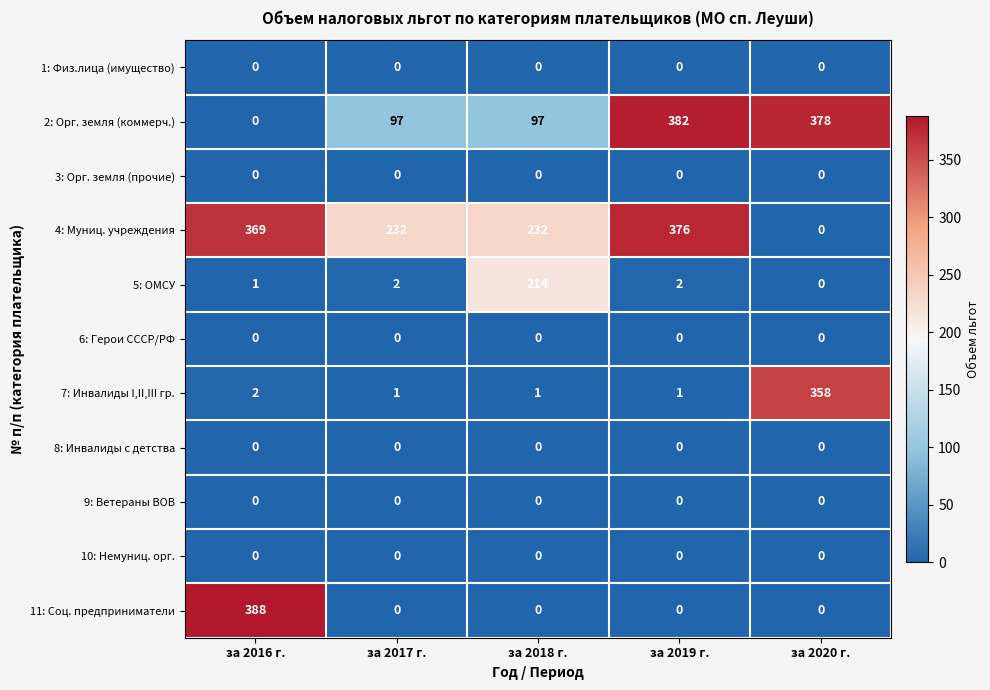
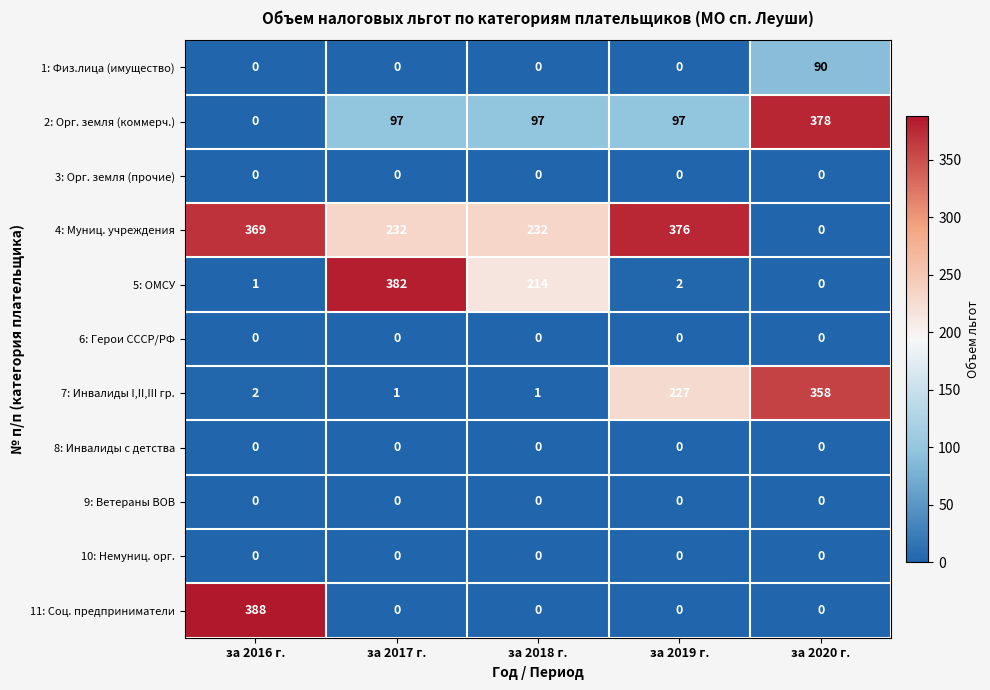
1: Физ.лица (имущество), за 2020 г.: 0 -> 90
2: Орг. земля (коммерч.), за 2019 г.: 382 -> 97
5: ОМСУ, за 2017 г.: 2 -> 382
7: Инвалиды I,II,III гр., за 2019 г.: 1 -> 227
